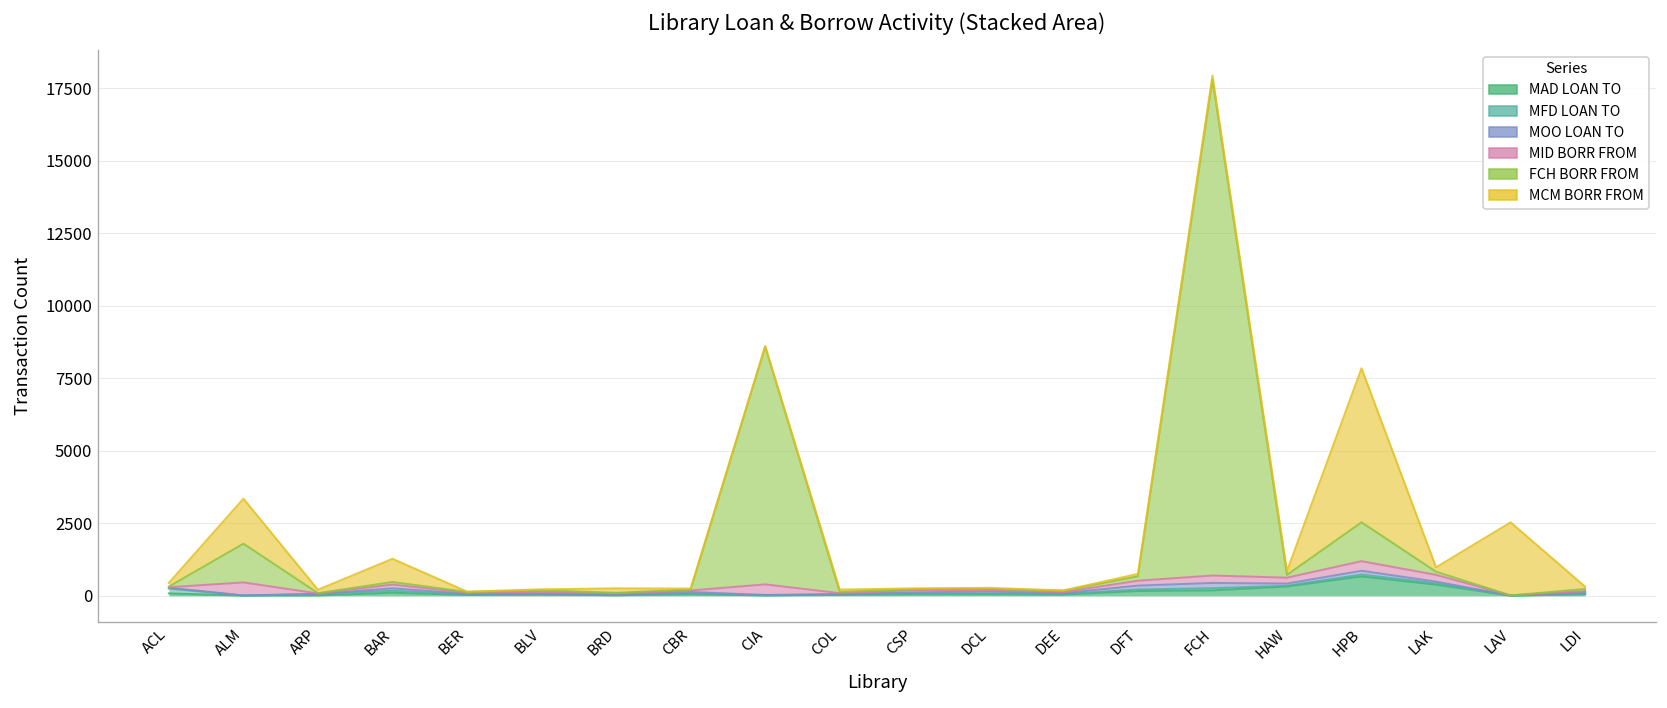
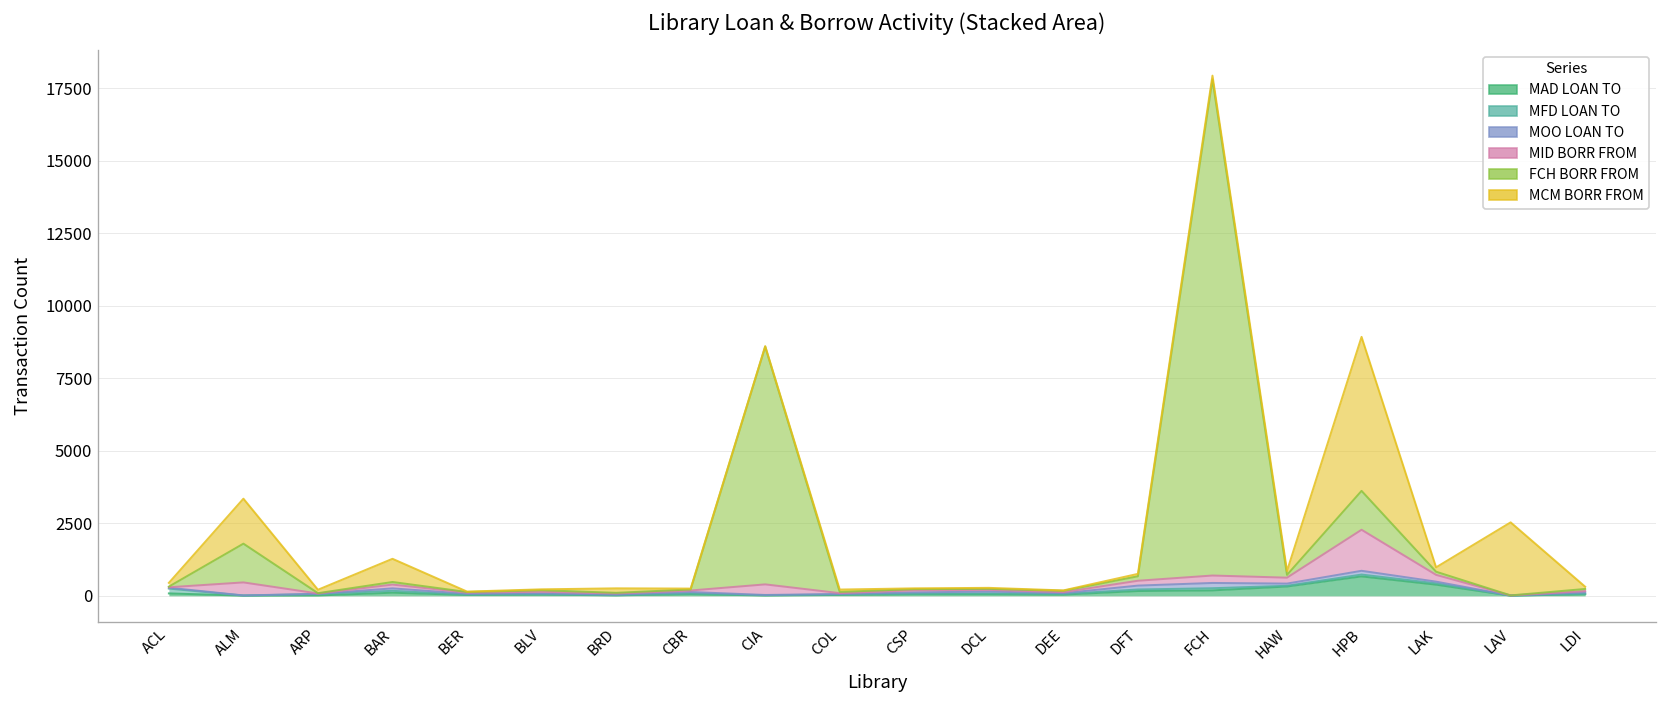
MID BORR FROM, HPB: 300 -> 1400
